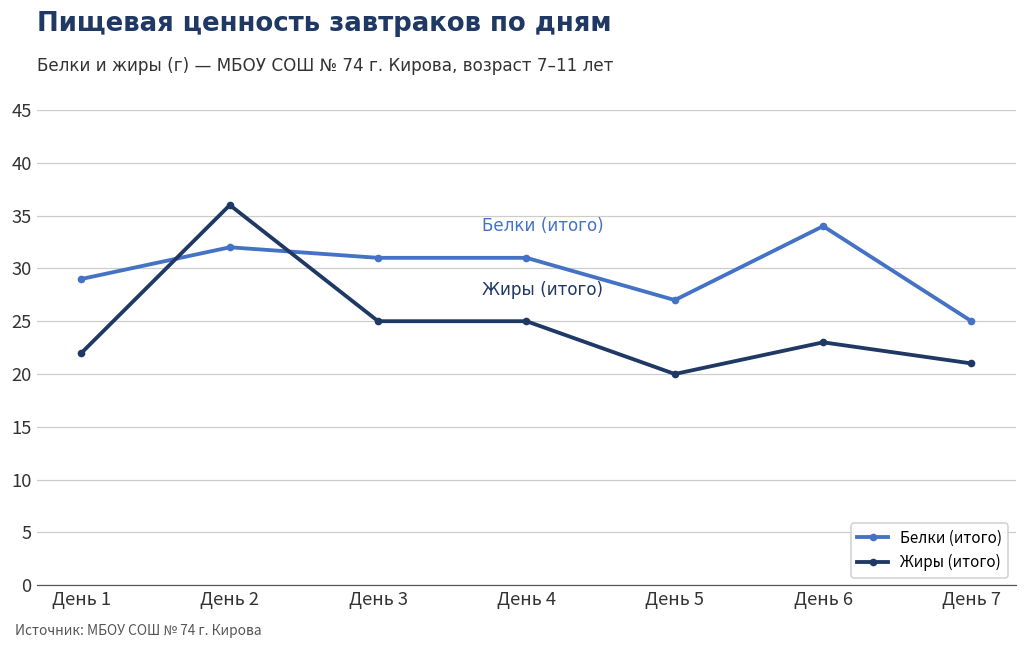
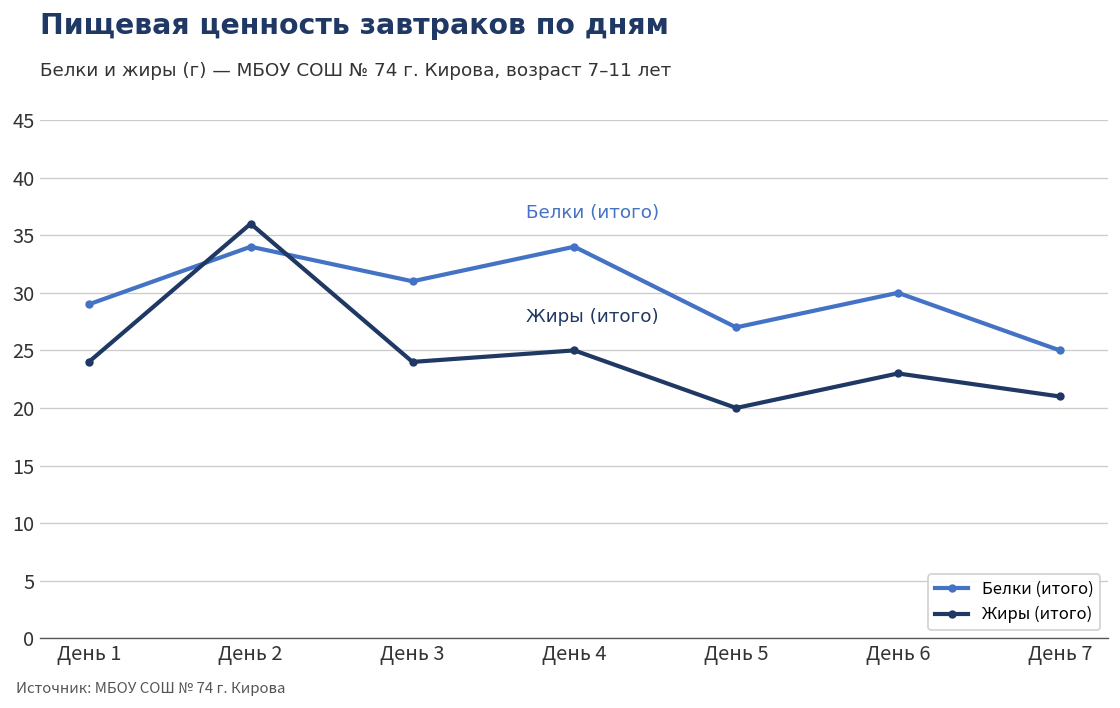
Жиры (итого), День 1: 22 -> 24
Белки (итого), День 2: 32 -> 34
Жиры (итого), День 3: 25 -> 24
Белки (итого), День 4: 31 -> 34
Белки (итого), День 6: 34 -> 30
